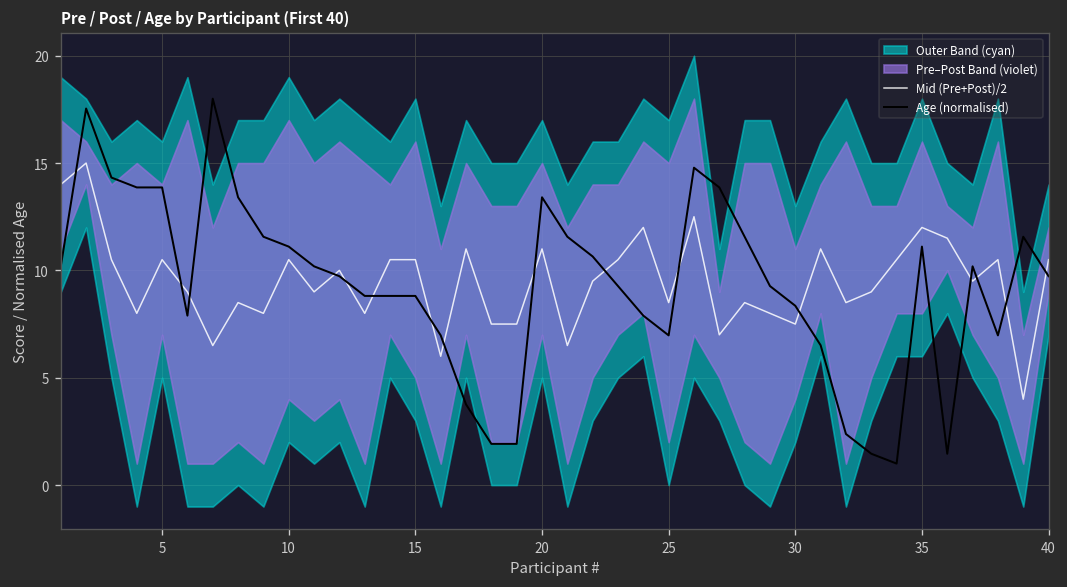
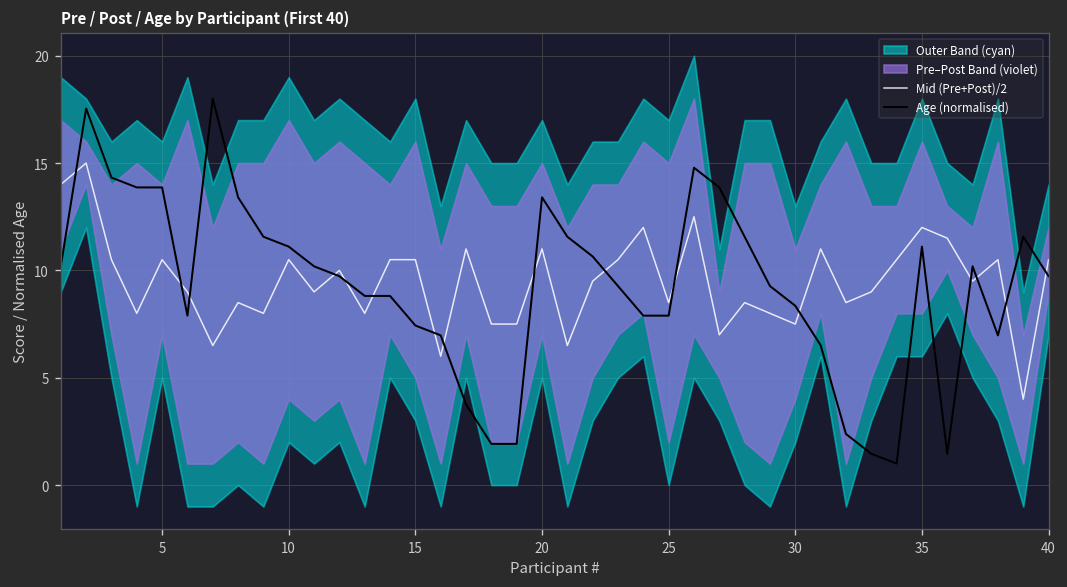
Age (normalised), 15: 8.8 -> 7.4
Age (normalised), 25: 7.0 -> 7.9
